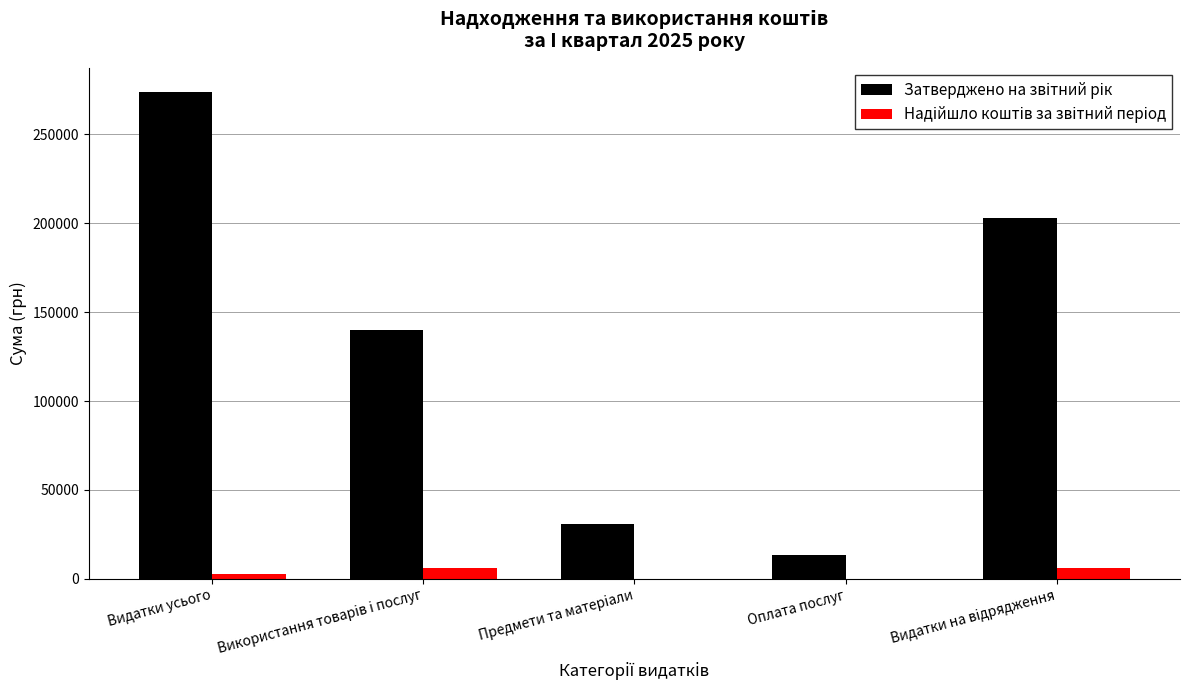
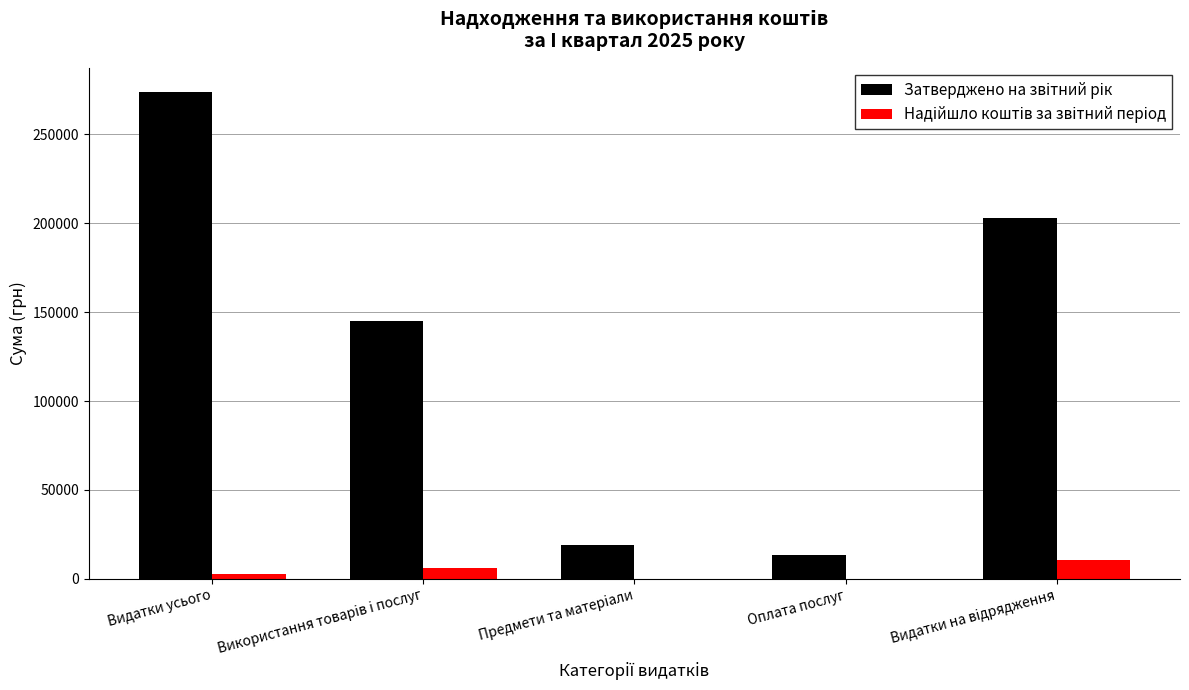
Затверджено на звітний рік, Використання товарів і послуг: 140000 -> 145000
Затверджено на звітний рік, Предмети та матеріали: 31000 -> 19000
Надійшло коштів за звітний період, Видатки на відрядження: 6000 -> 11000
